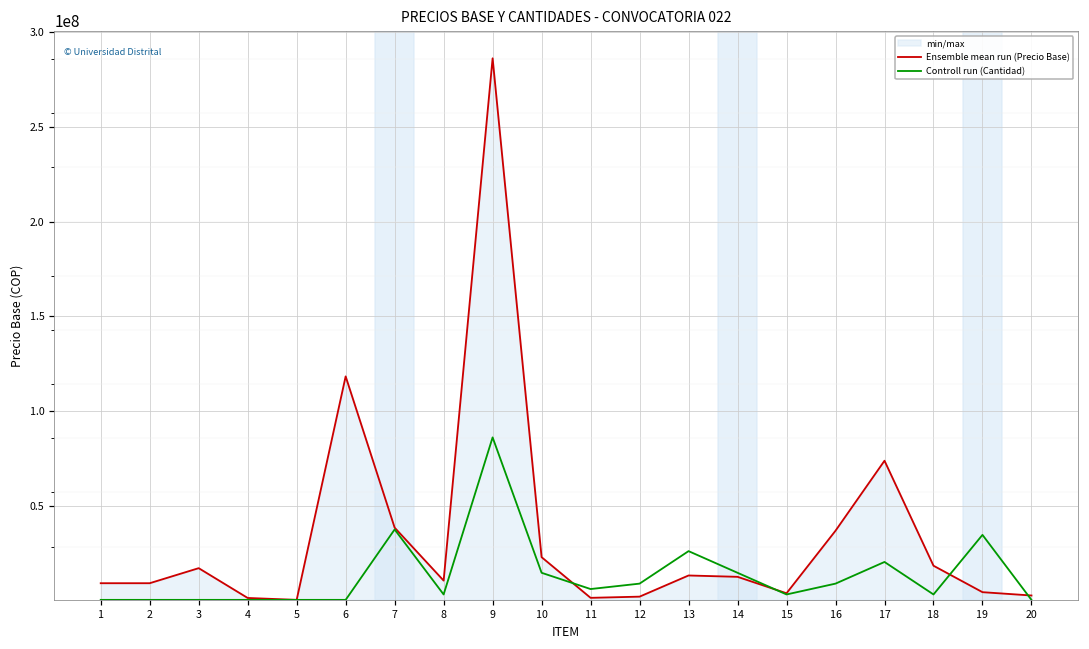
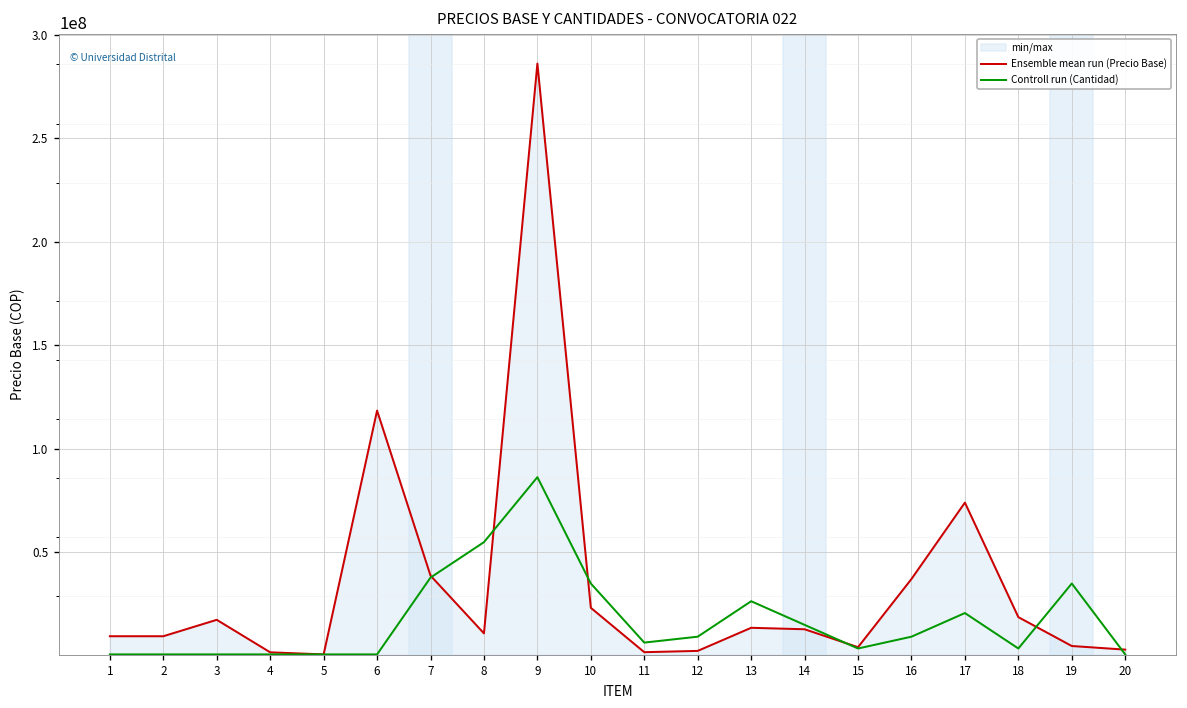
Controll run (Cantidad), 8: 3000000 -> 55000000
Controll run (Cantidad), 10: 15000000 -> 35000000
